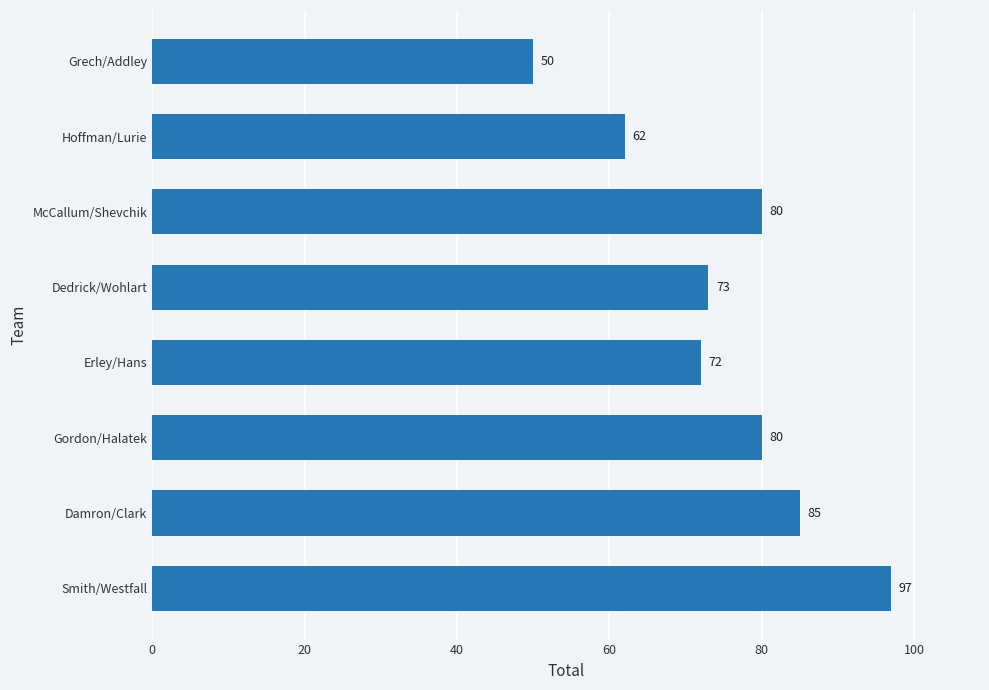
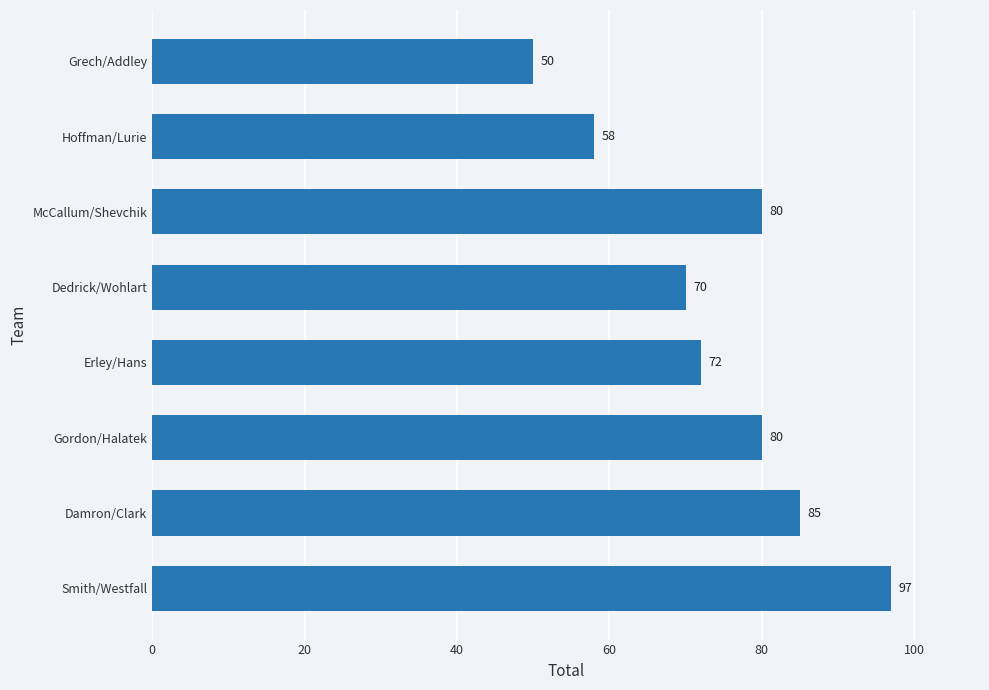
Hoffman/Lurie: 62 -> 58
Dedrick/Wohlart: 73 -> 70
